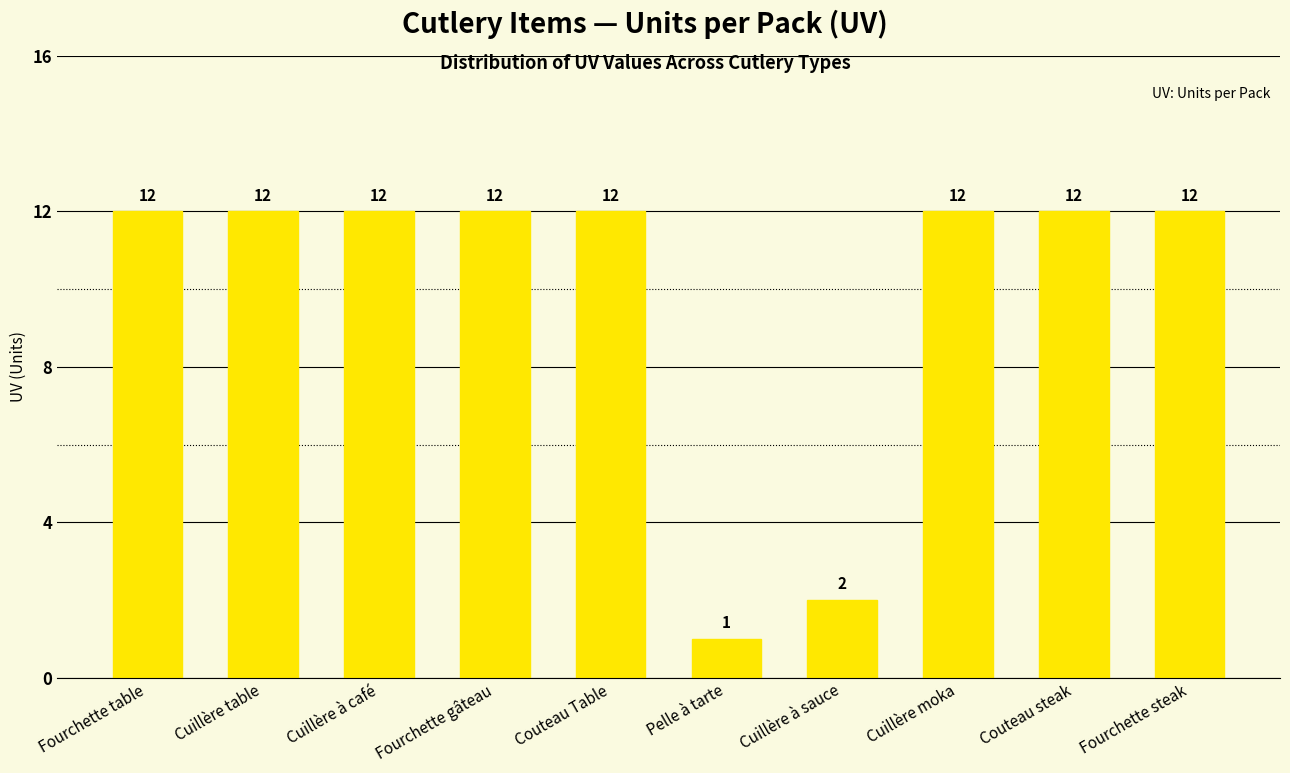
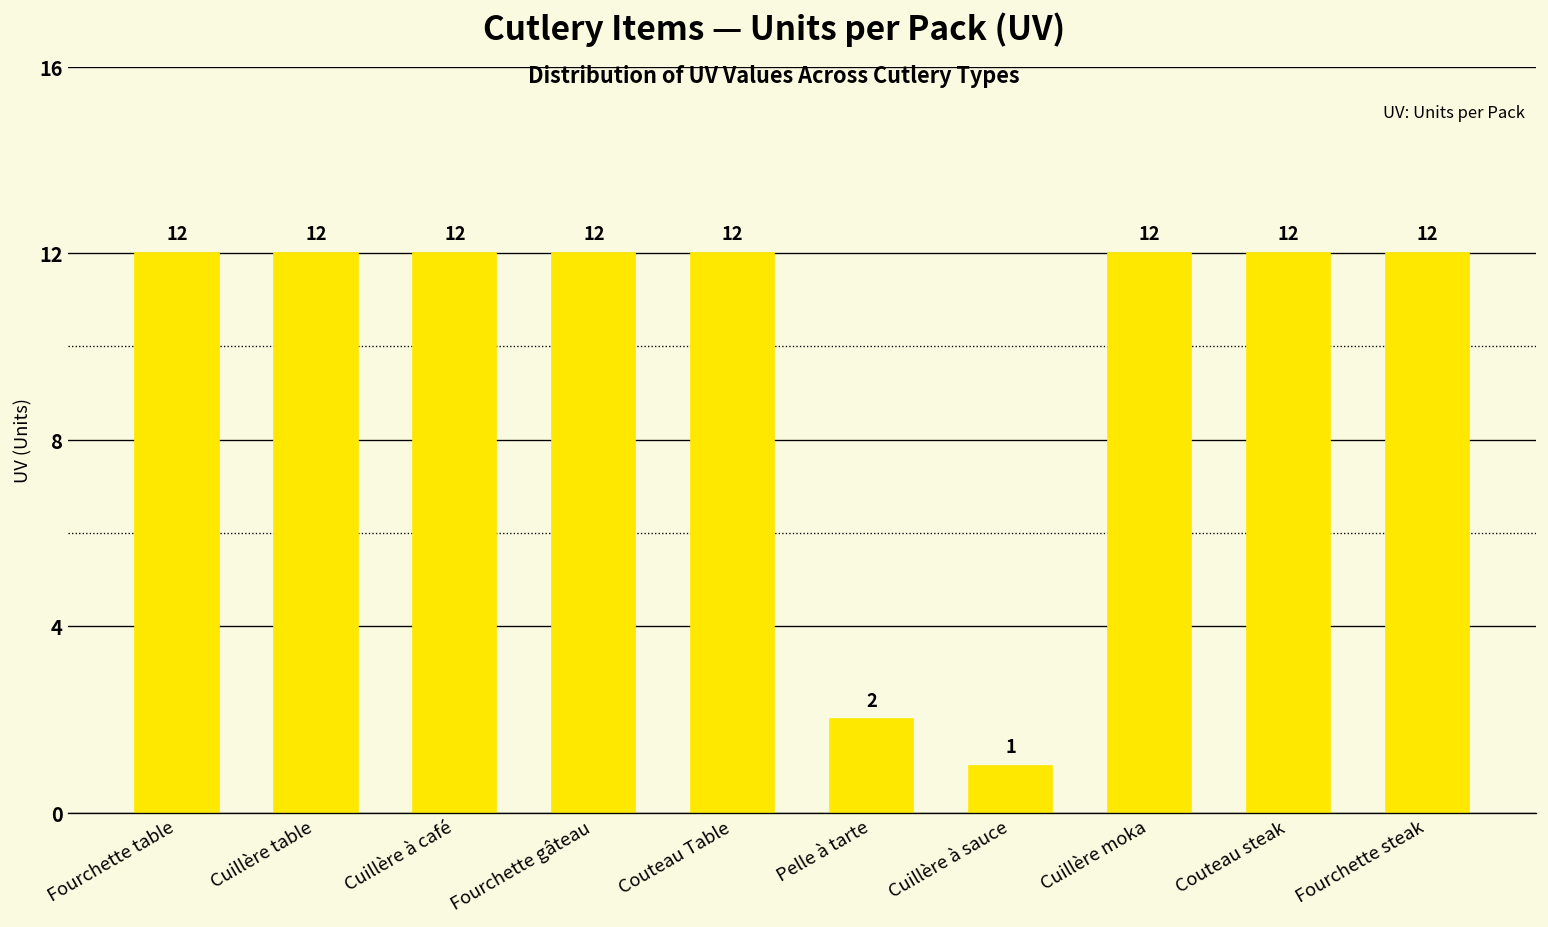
Pelle à tarte: 1 -> 2
Cuillère à sauce: 2 -> 1
